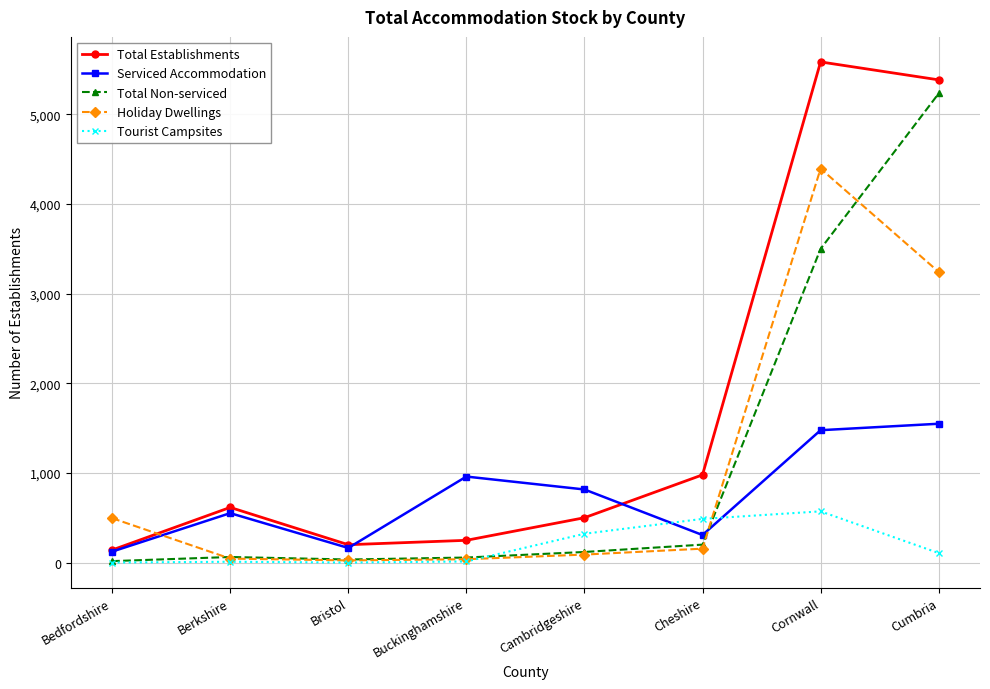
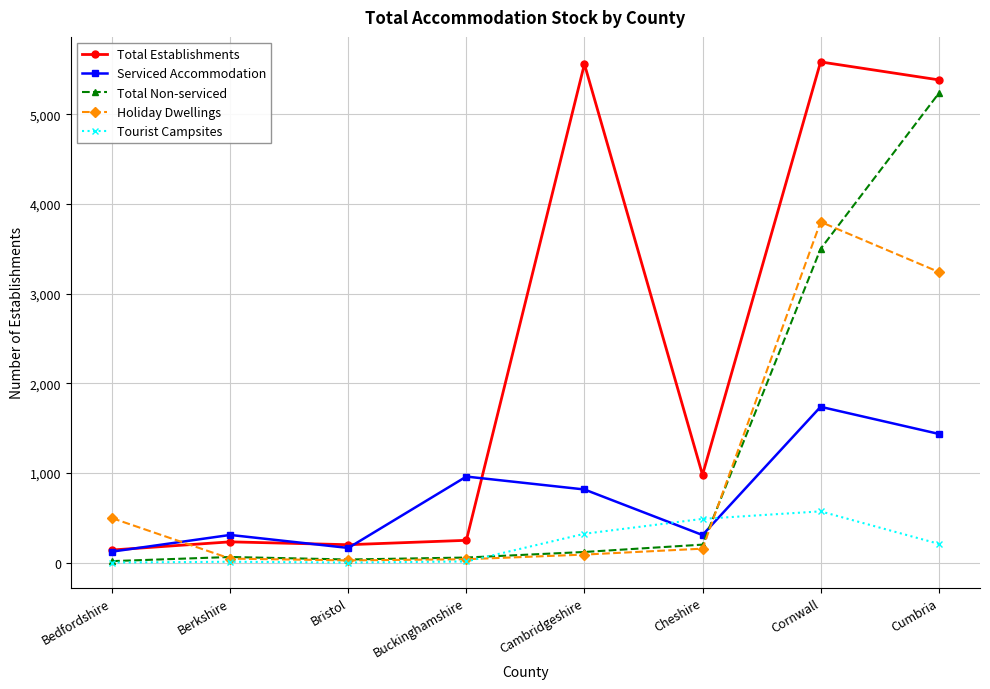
Total Establishments, Berkshire: 600 -> 200
Serviced Accommodation, Berkshire: 600 -> 300
Total Establishments, Cambridgeshire: 500 -> 5,600
Serviced Accommodation, Cornwall: 1,500 -> 1,700
Holiday Dwellings, Cornwall: 4,400 -> 3,800
Serviced Accommodation, Cumbria: 1,600 -> 1,400
Tourist Campsites, Cumbria: 100 -> 200
